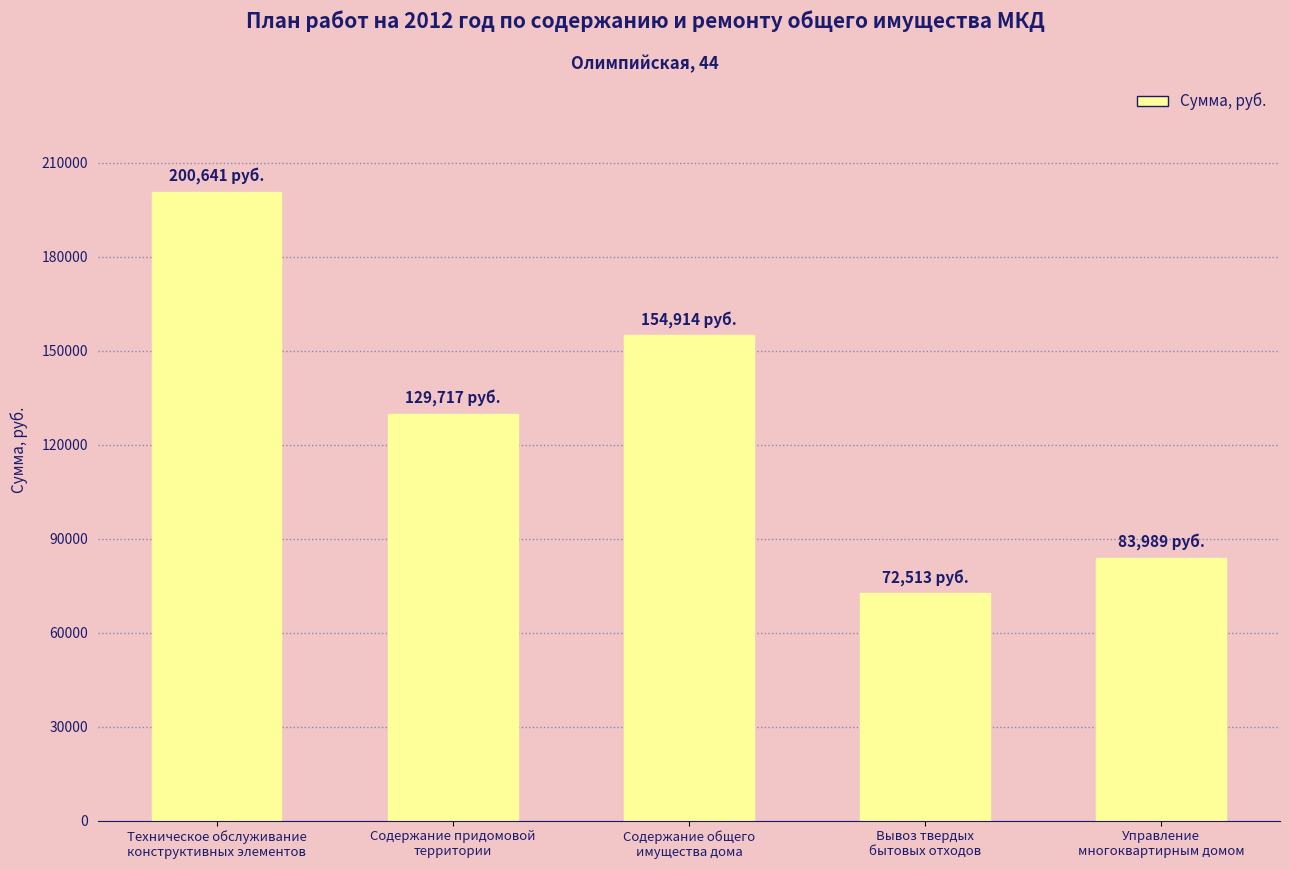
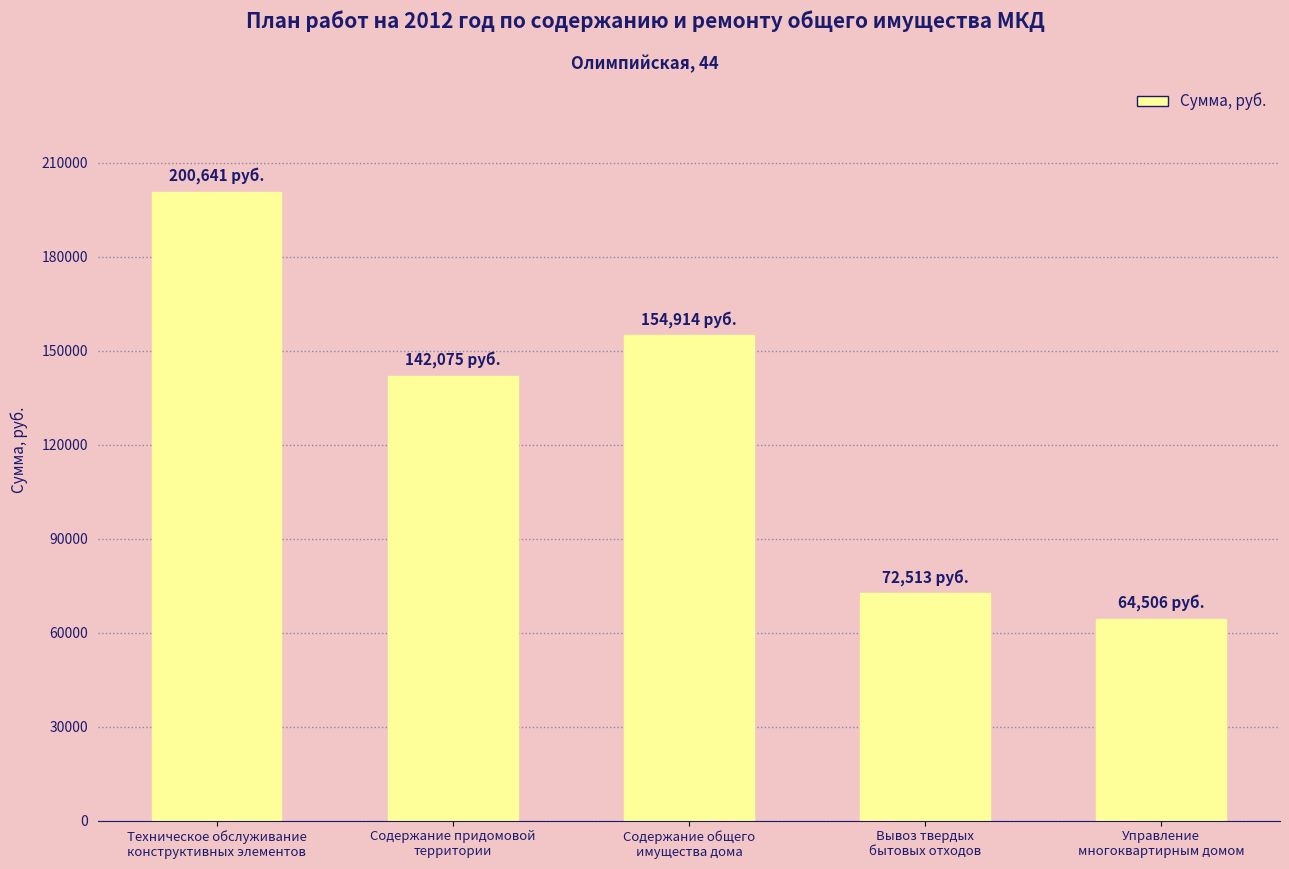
Содержание придомовой территории: 129,717 -> 142,075
Управление многоквартирным домом: 83,989 -> 64,506
